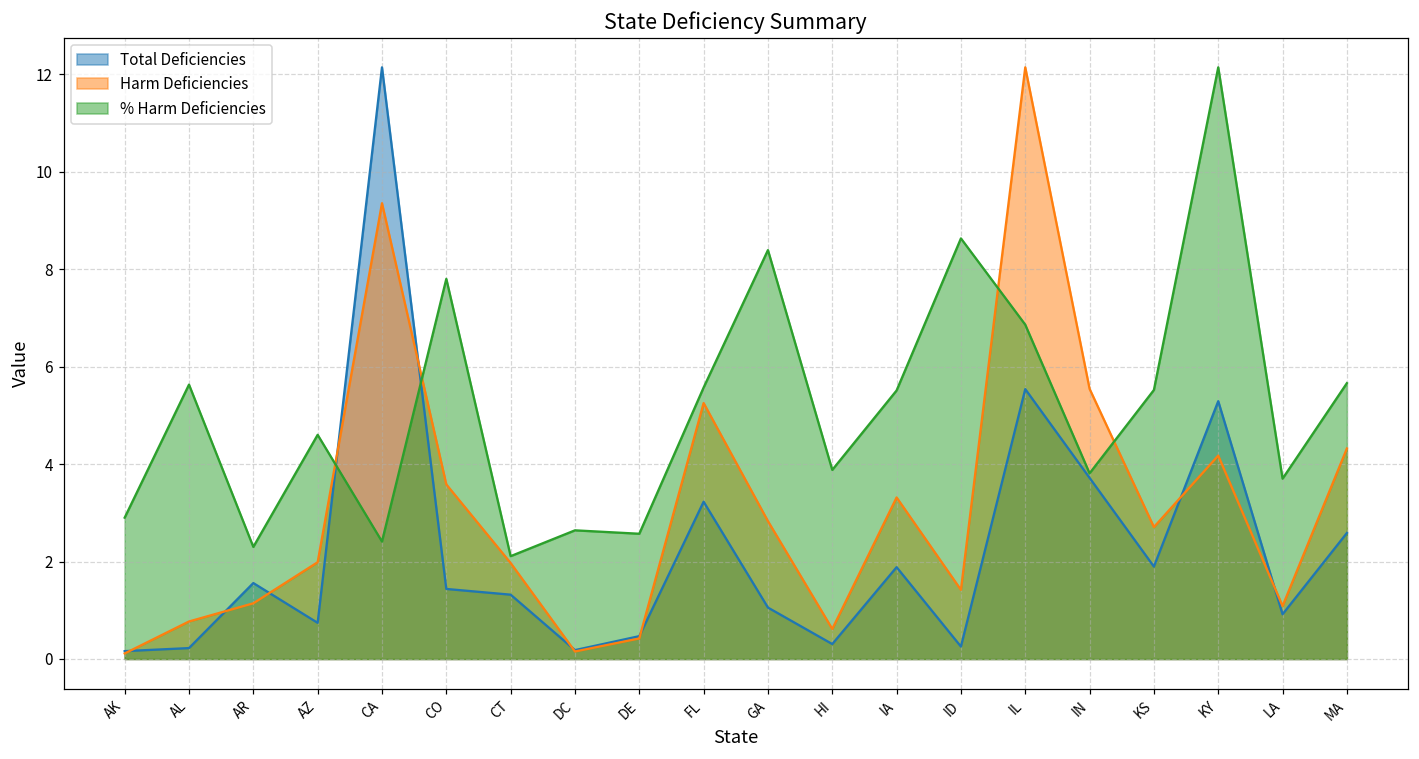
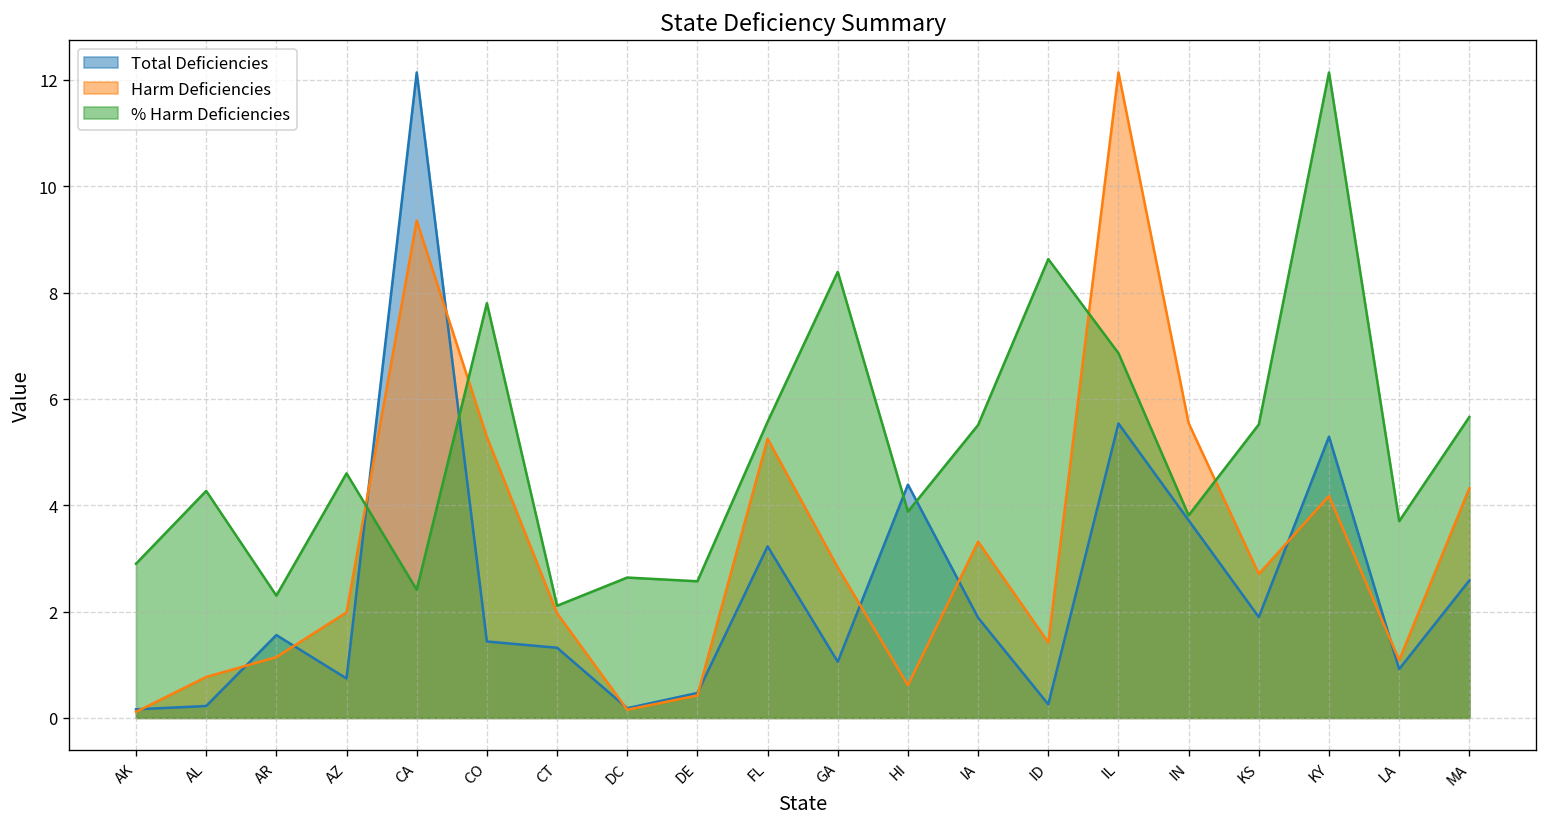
% Harm Deficiencies, AL: 5.6 -> 4.3
Harm Deficiencies, CO: 3.6 -> 5.3
Total Deficiencies, HI: 0.3 -> 4.4
